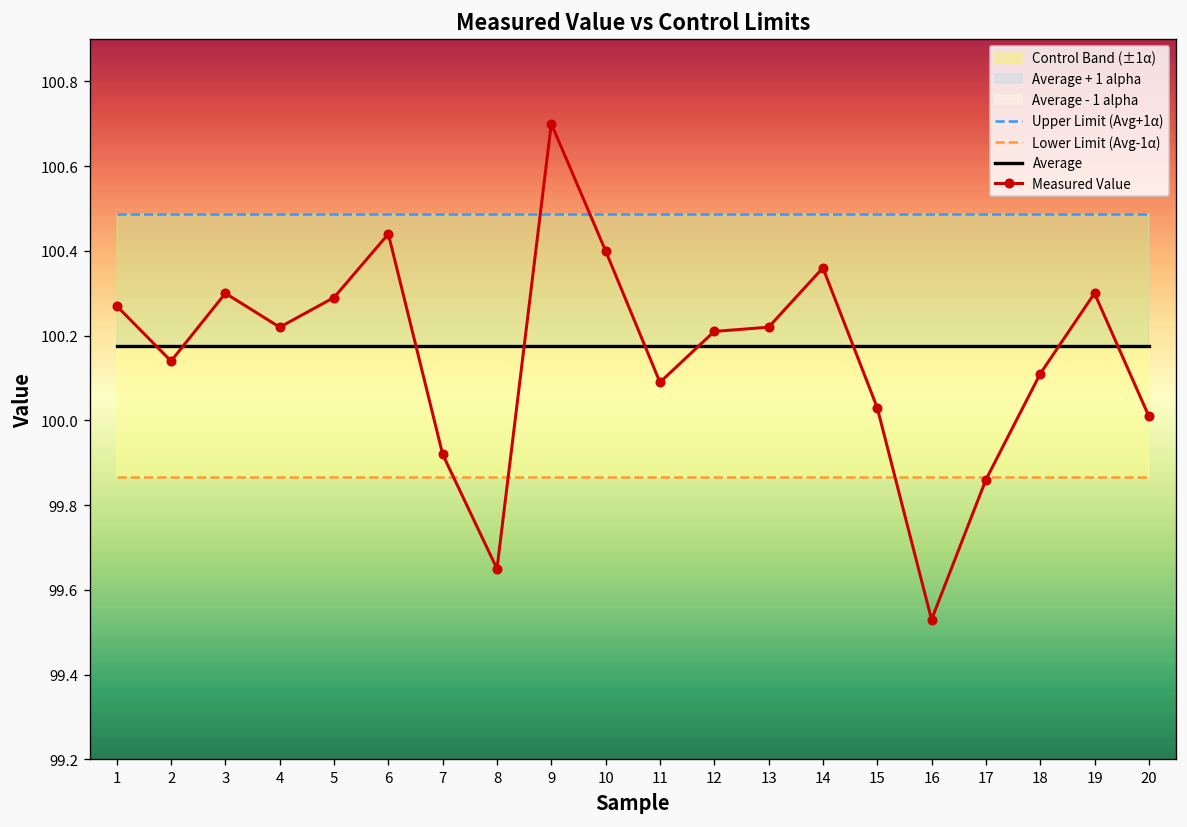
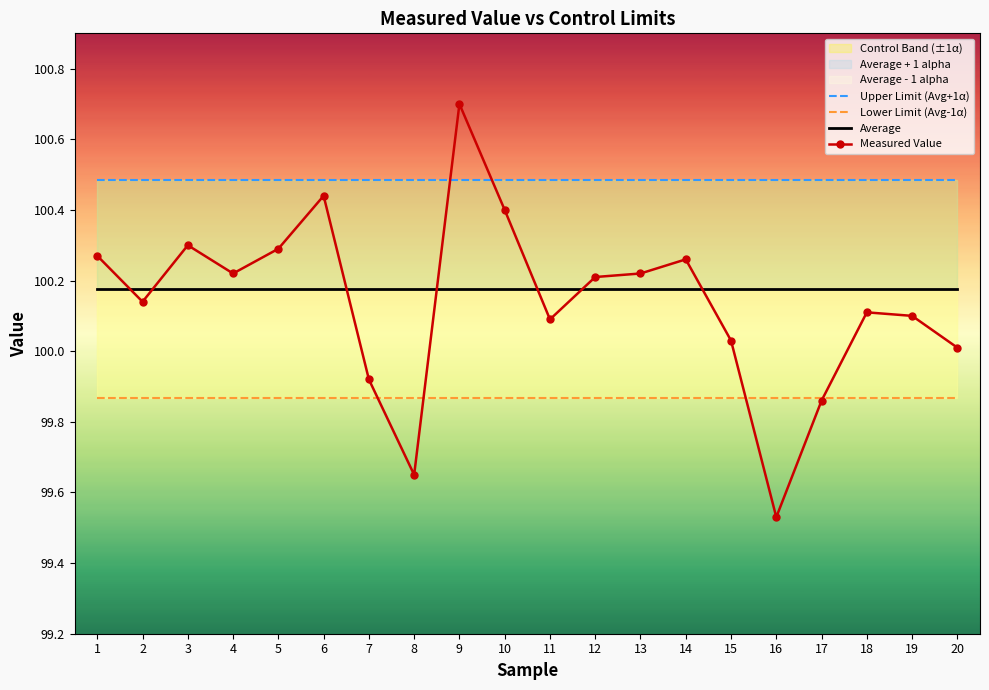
Measured Value, 14: 100.36 -> 100.26
Measured Value, 19: 100.3 -> 100.1
